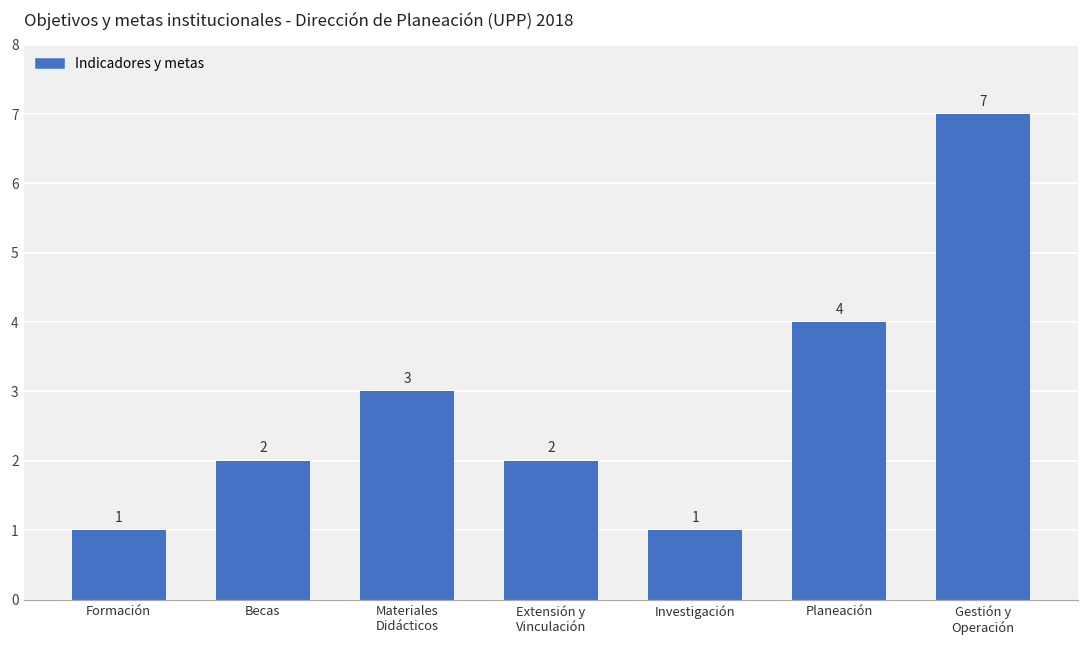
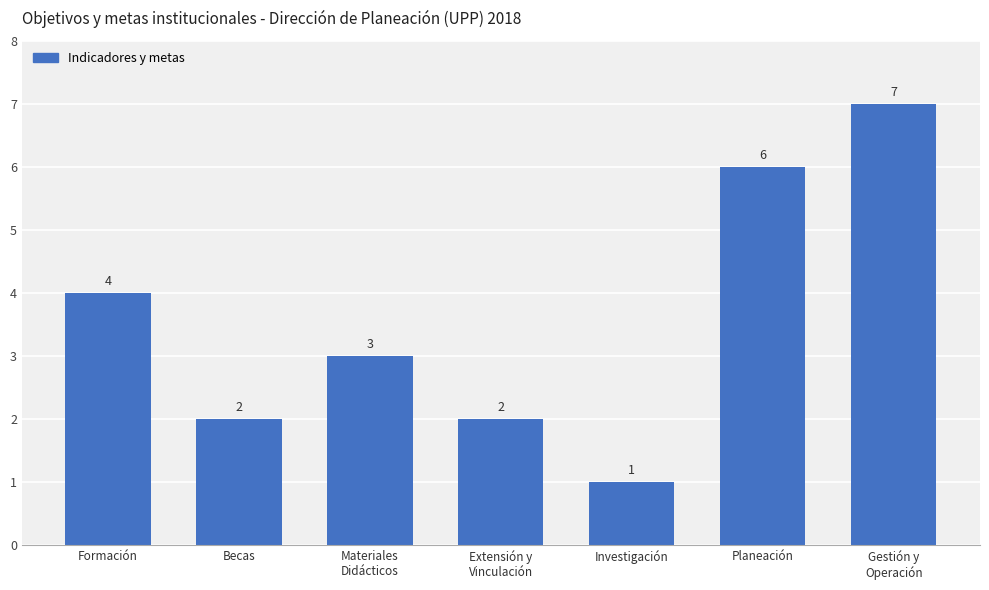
Formación: 1 -> 4
Planeación: 4 -> 6
